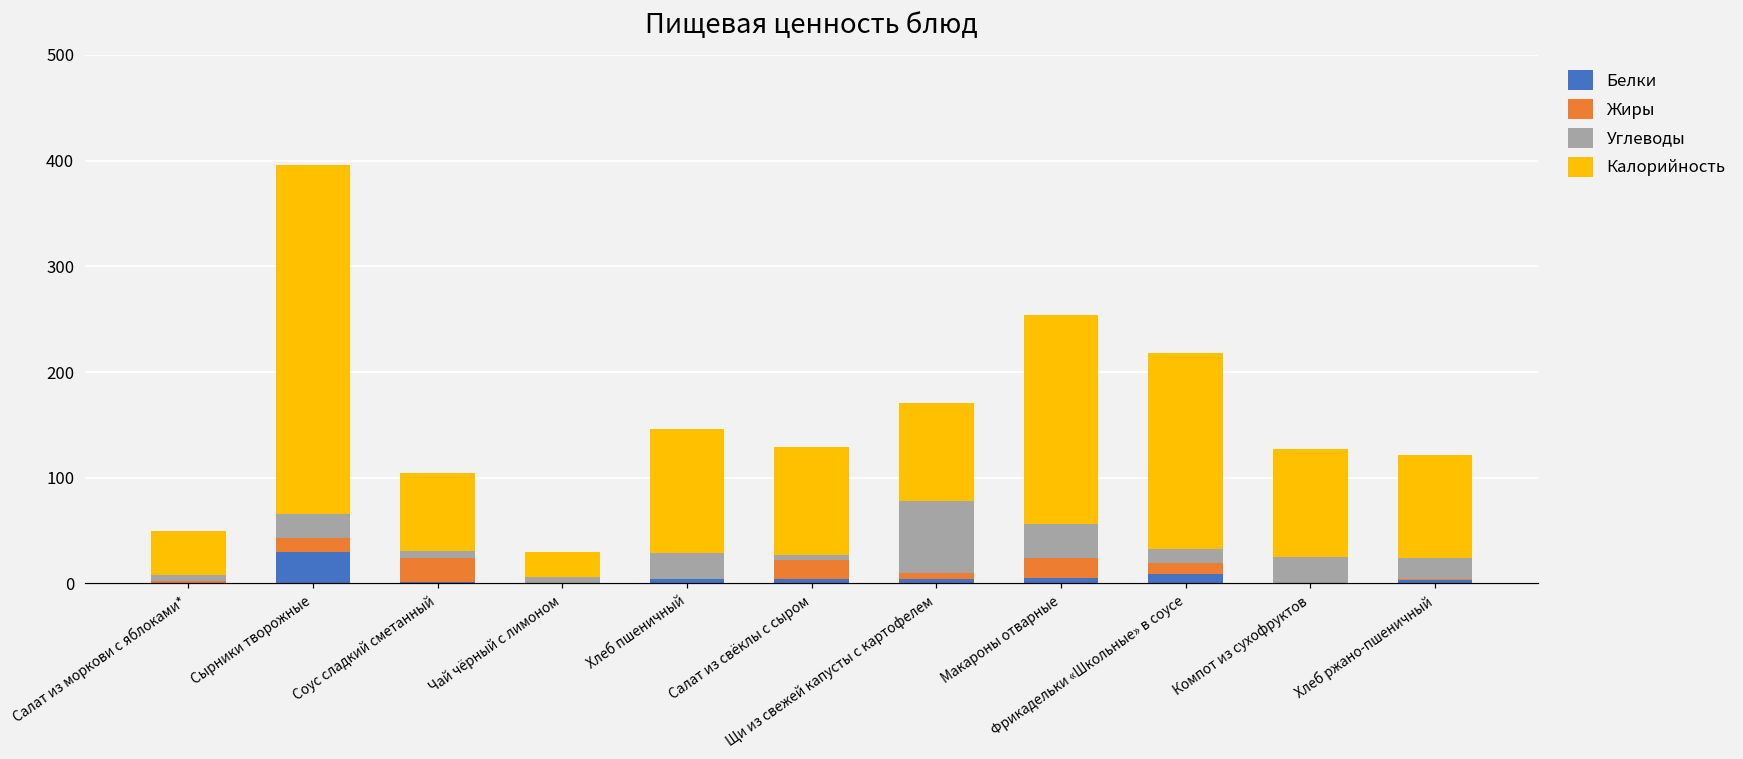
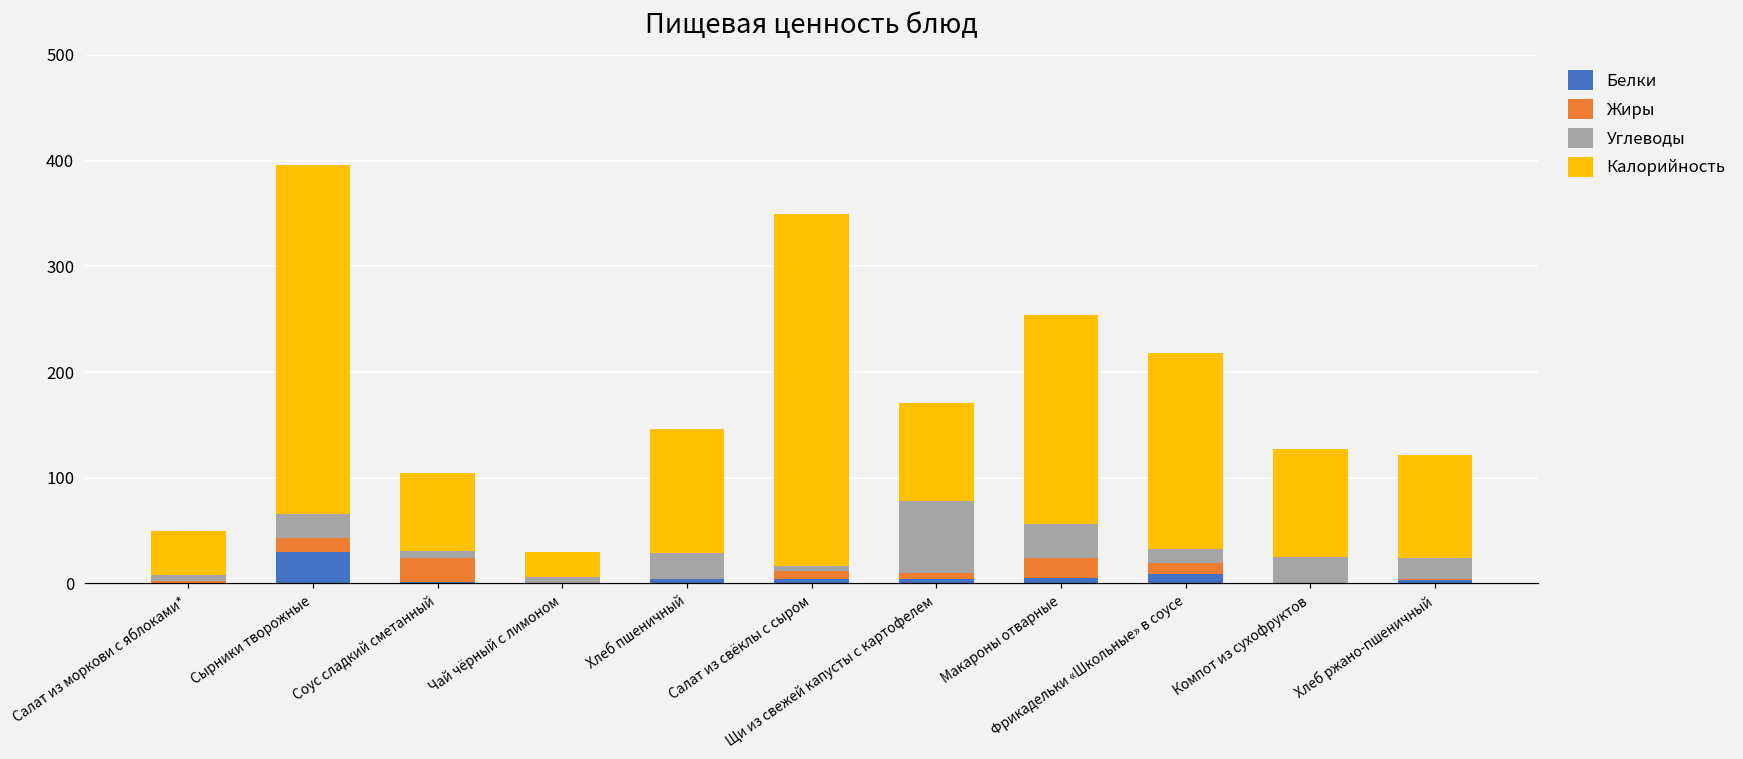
Жиры, Салат из свёклы с сыром: 20 -> 10
Калорийность, Салат из свёклы с сыром: 100 -> 330
